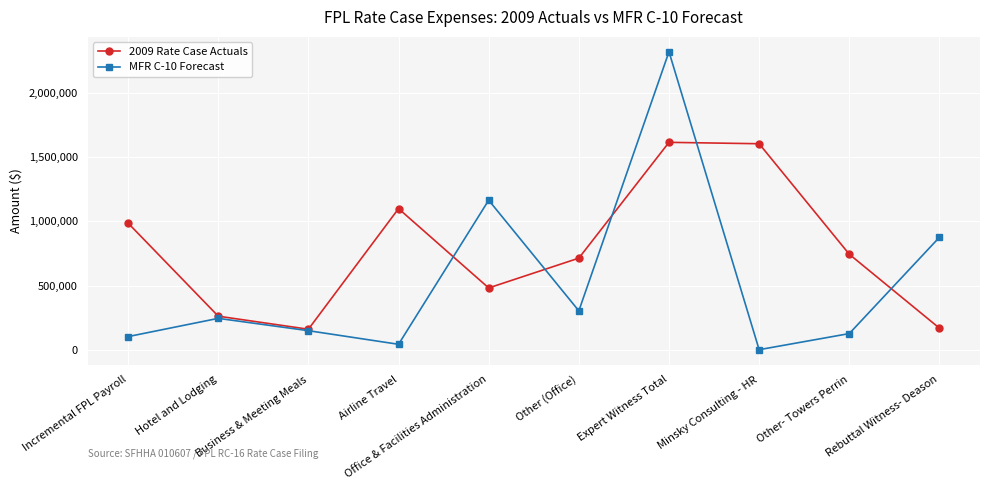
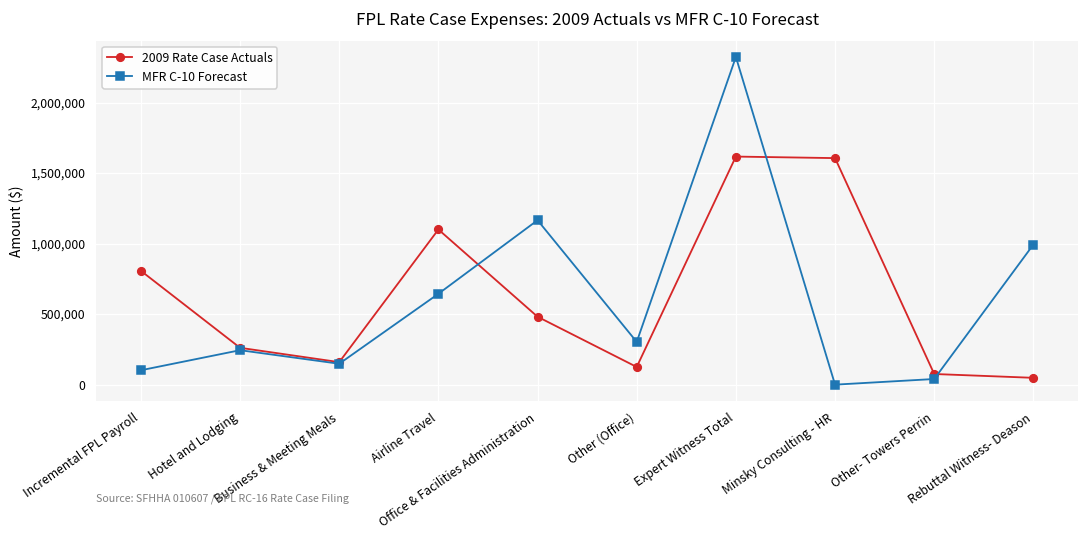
2009 Rate Case Actuals, Incremental FPL Payroll: 990,000 -> 810,000
MFR C-10 Forecast, Airline Travel: 40,000 -> 640,000
2009 Rate Case Actuals, Other (Office): 710,000 -> 130,000
2009 Rate Case Actuals, Other- Towers Perrin: 740,000 -> 80,000
MFR C-10 Forecast, Other- Towers Perrin: 130,000 -> 40,000
2009 Rate Case Actuals, Rebuttal Witness- Deason: 170,000 -> 50,000
MFR C-10 Forecast, Rebuttal Witness- Deason: 880,000 -> 990,000
